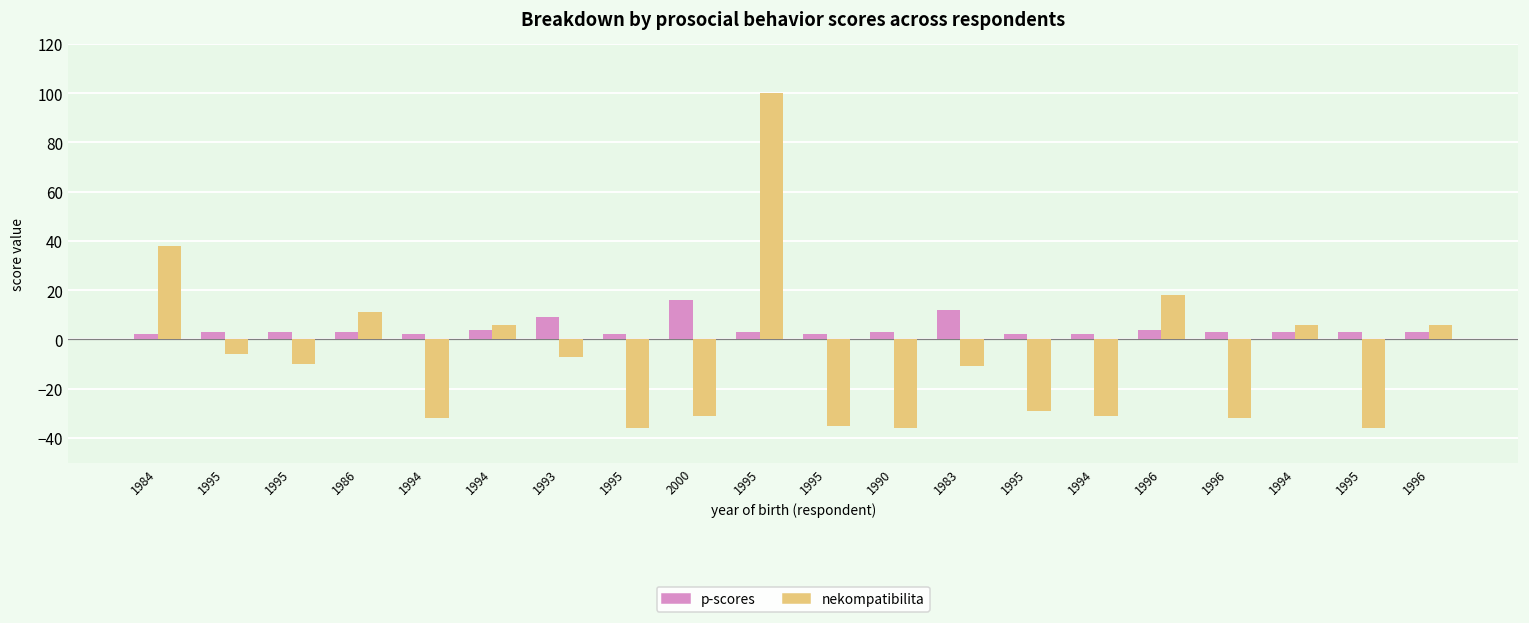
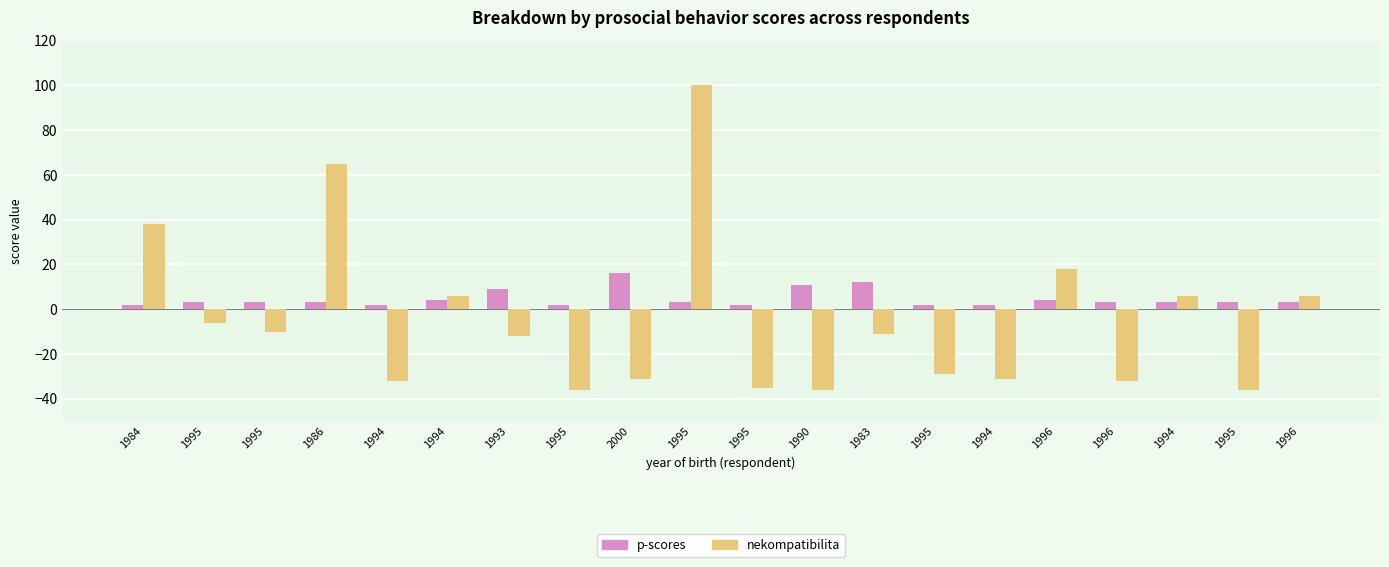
nekompatibilita, 1986: 11 -> 65
nekompatibilita, 1993: -7 -> -12
p-scores, 1990: 3 -> 11
